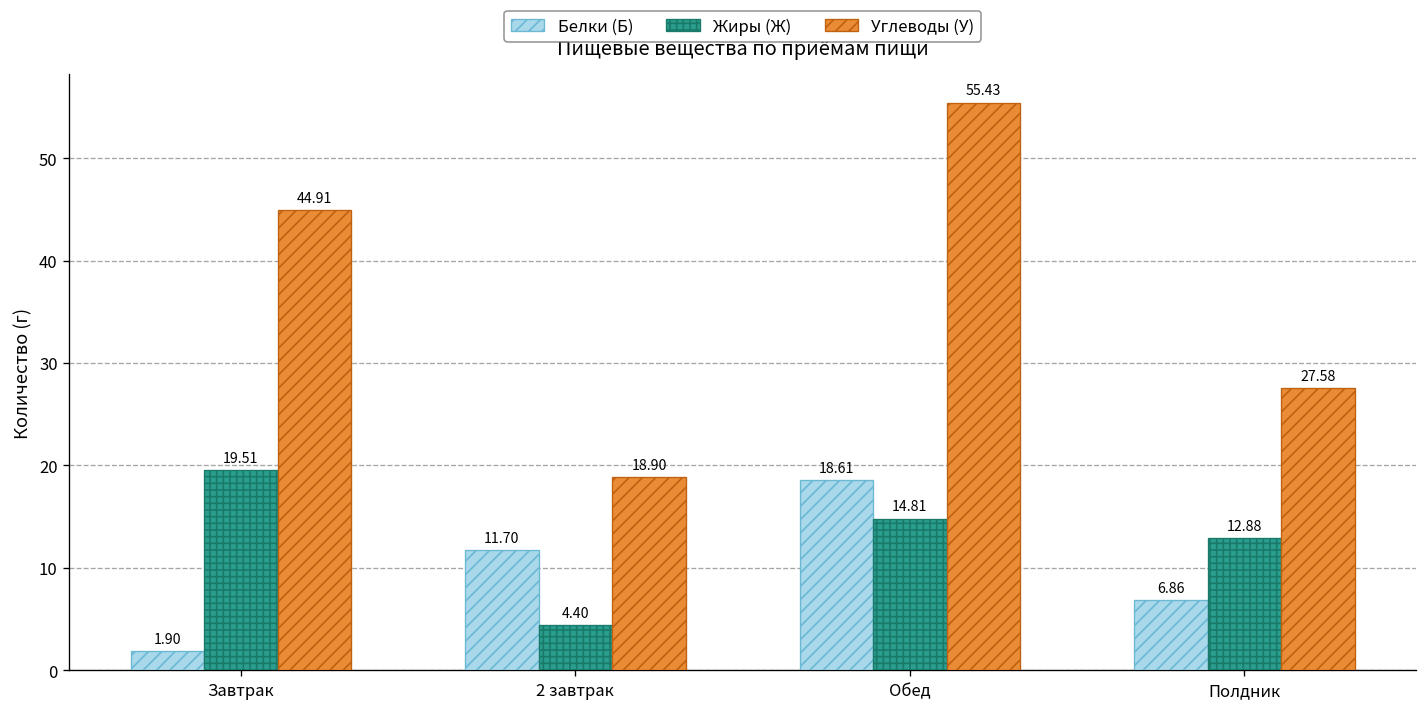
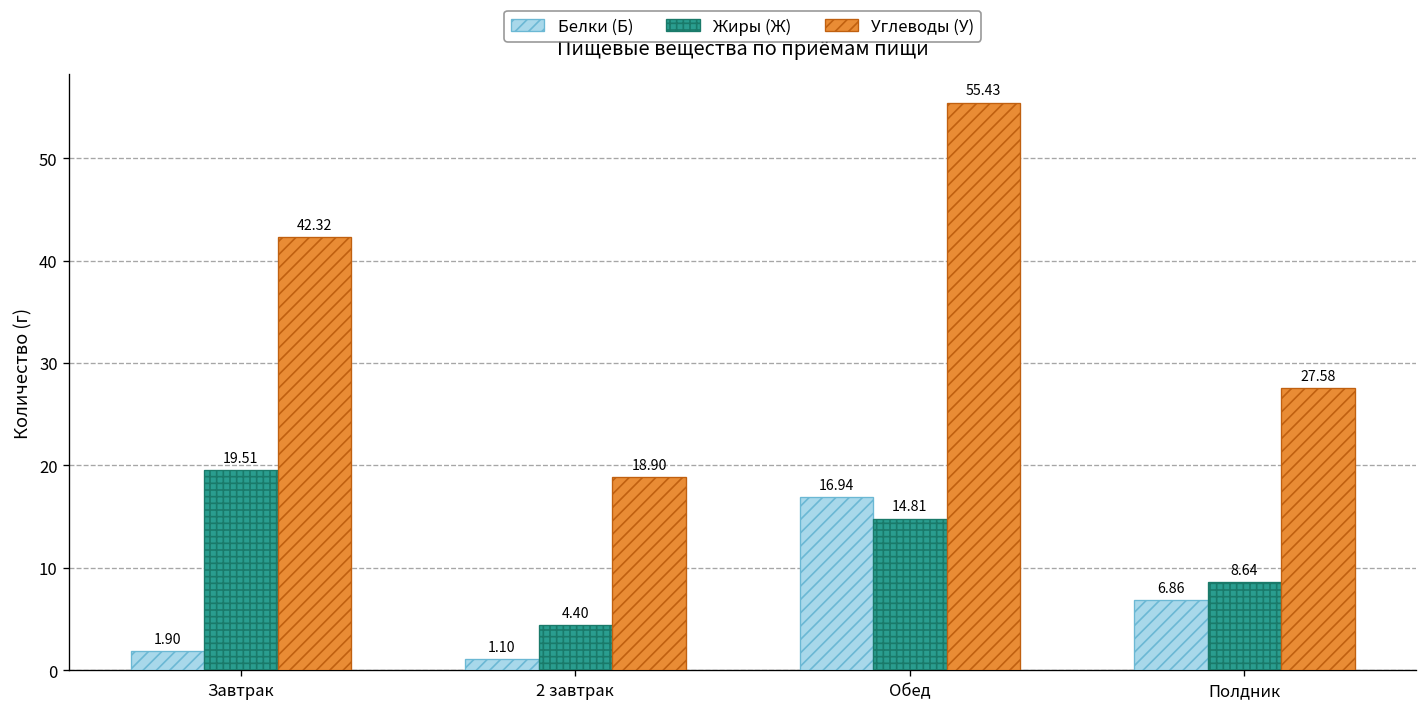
Углеводы (У), Завтрак: 44.91 -> 42.32
Белки (Б), 2 завтрак: 11.70 -> 1.10
Белки (Б), Обед: 18.61 -> 16.94
Жиры (Ж), Полдник: 12.88 -> 8.64
